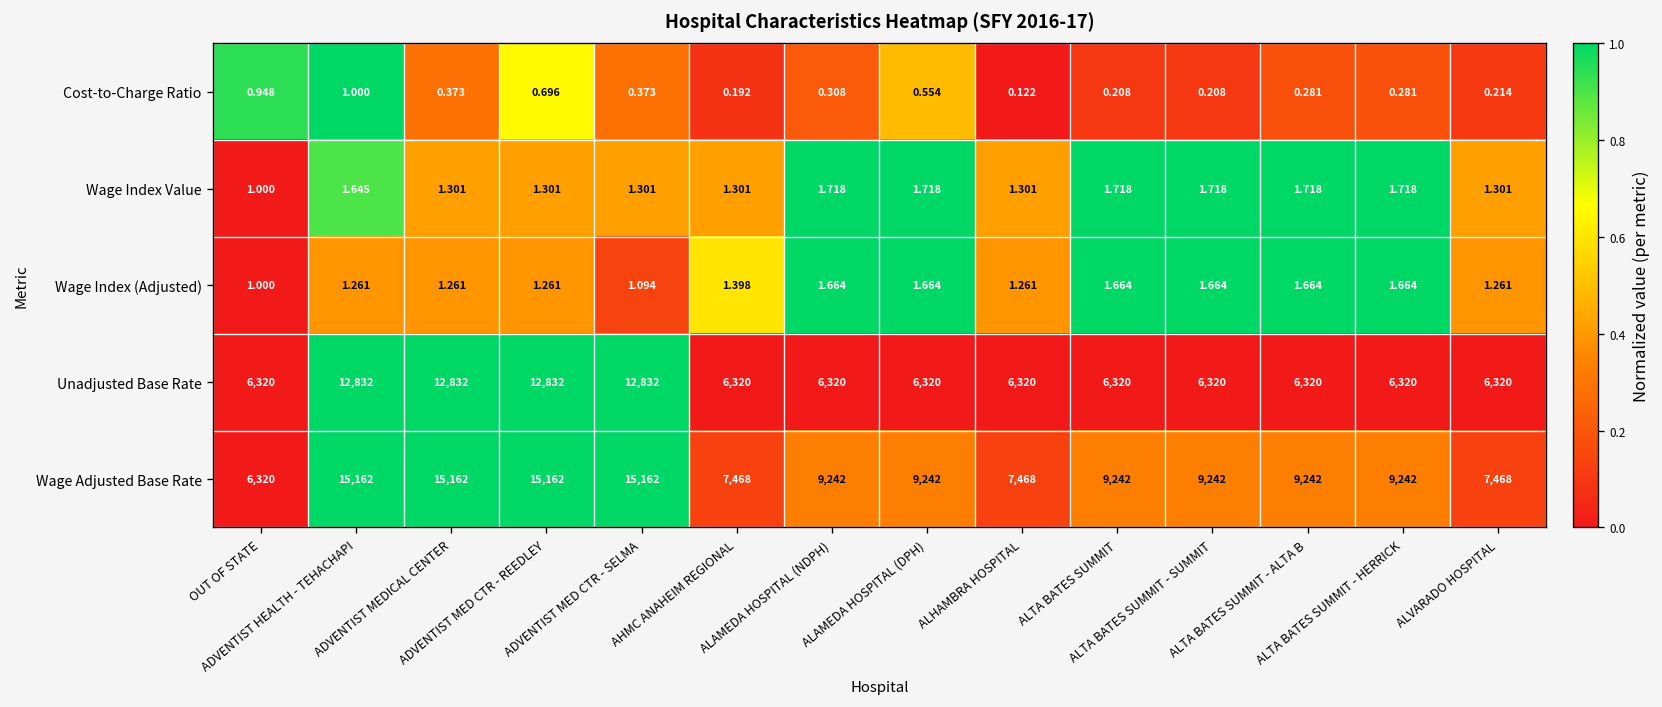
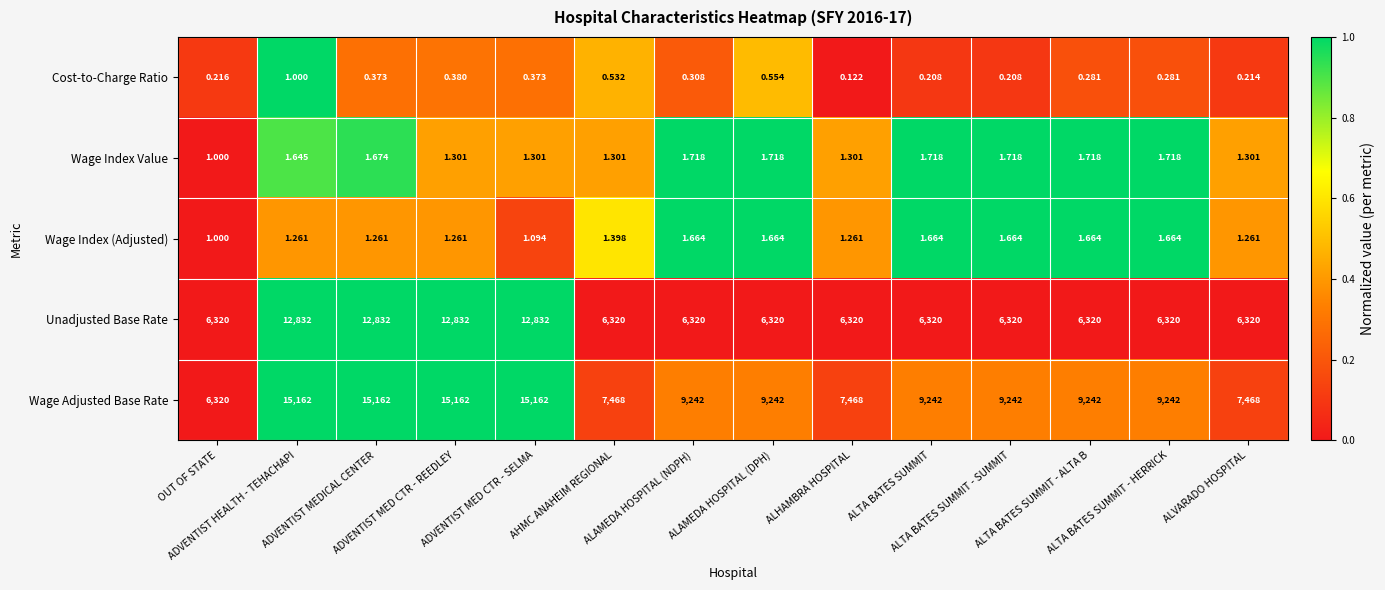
Cost-to-Charge Ratio, OUT OF STATE: 0.948 -> 0.216
Cost-to-Charge Ratio, ADVENTIST MED CTR - REEDLEY: 0.696 -> 0.380
Cost-to-Charge Ratio, AHMC ANAHEIM REGIONAL: 0.192 -> 0.532
Wage Index Value, ADVENTIST MEDICAL CENTER: 1.301 -> 1.674
